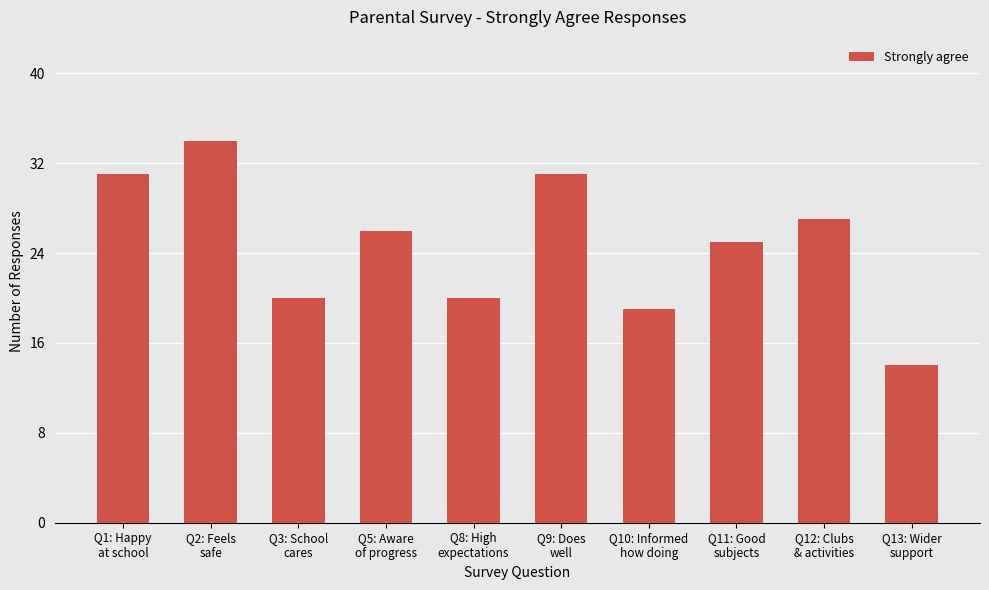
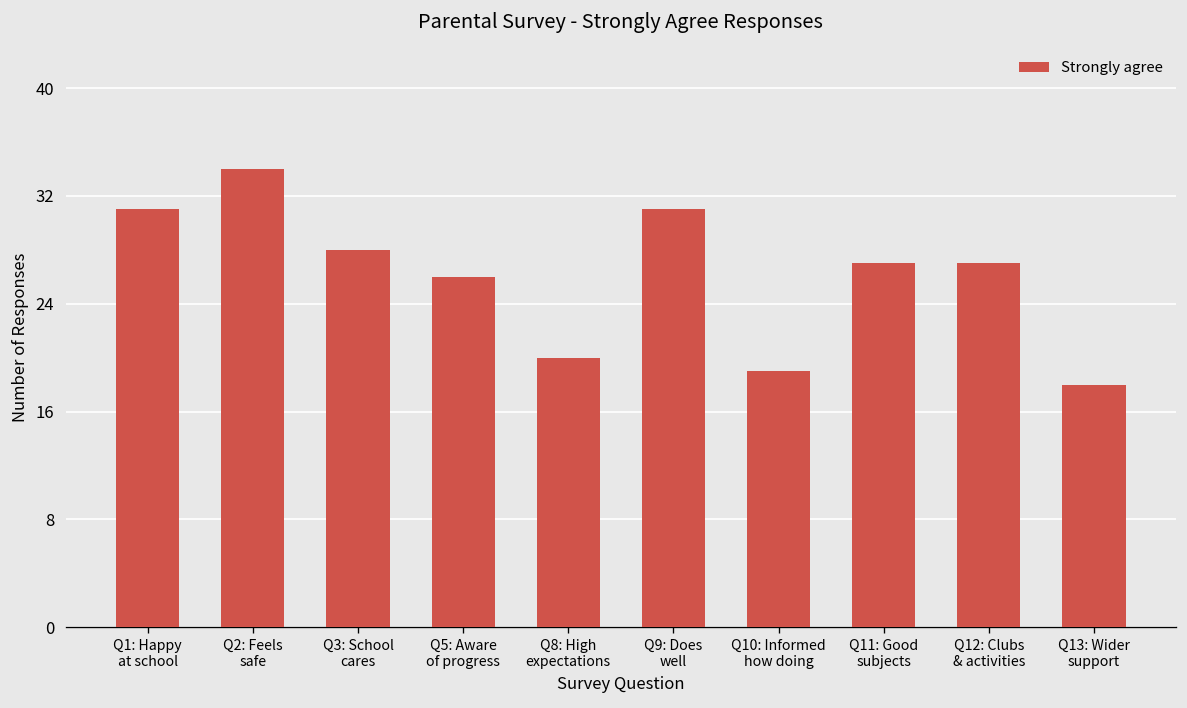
Q3: School cares: 20 -> 28
Q11: Good subjects: 25 -> 27
Q13: Wider support: 14 -> 18
